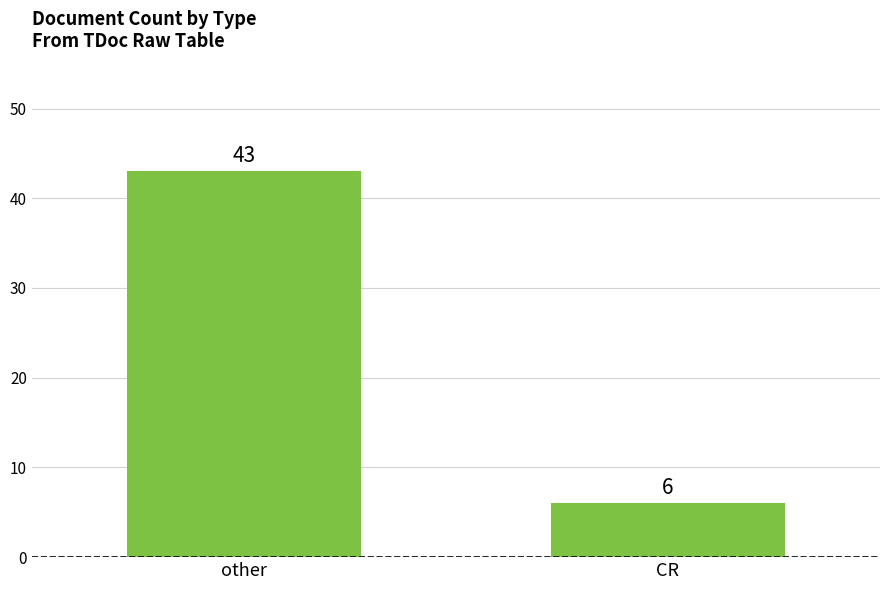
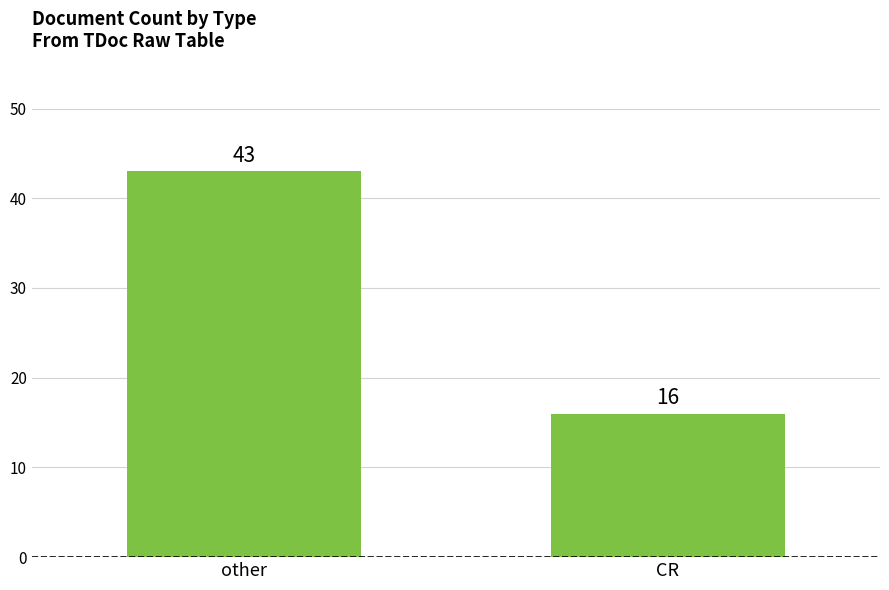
CR: 6 -> 16
